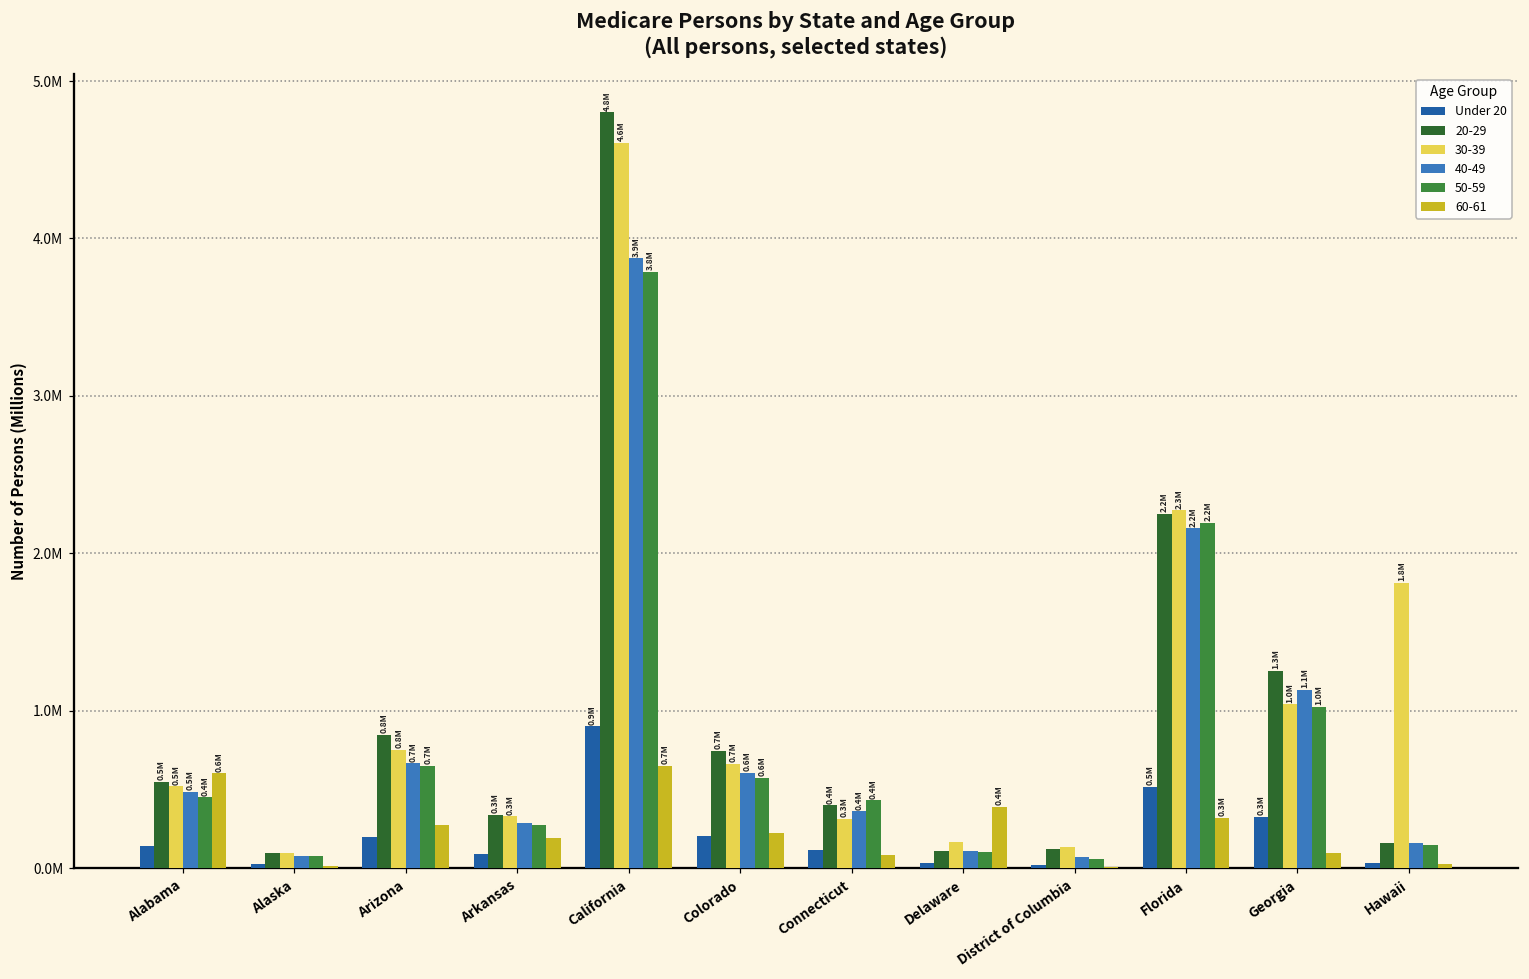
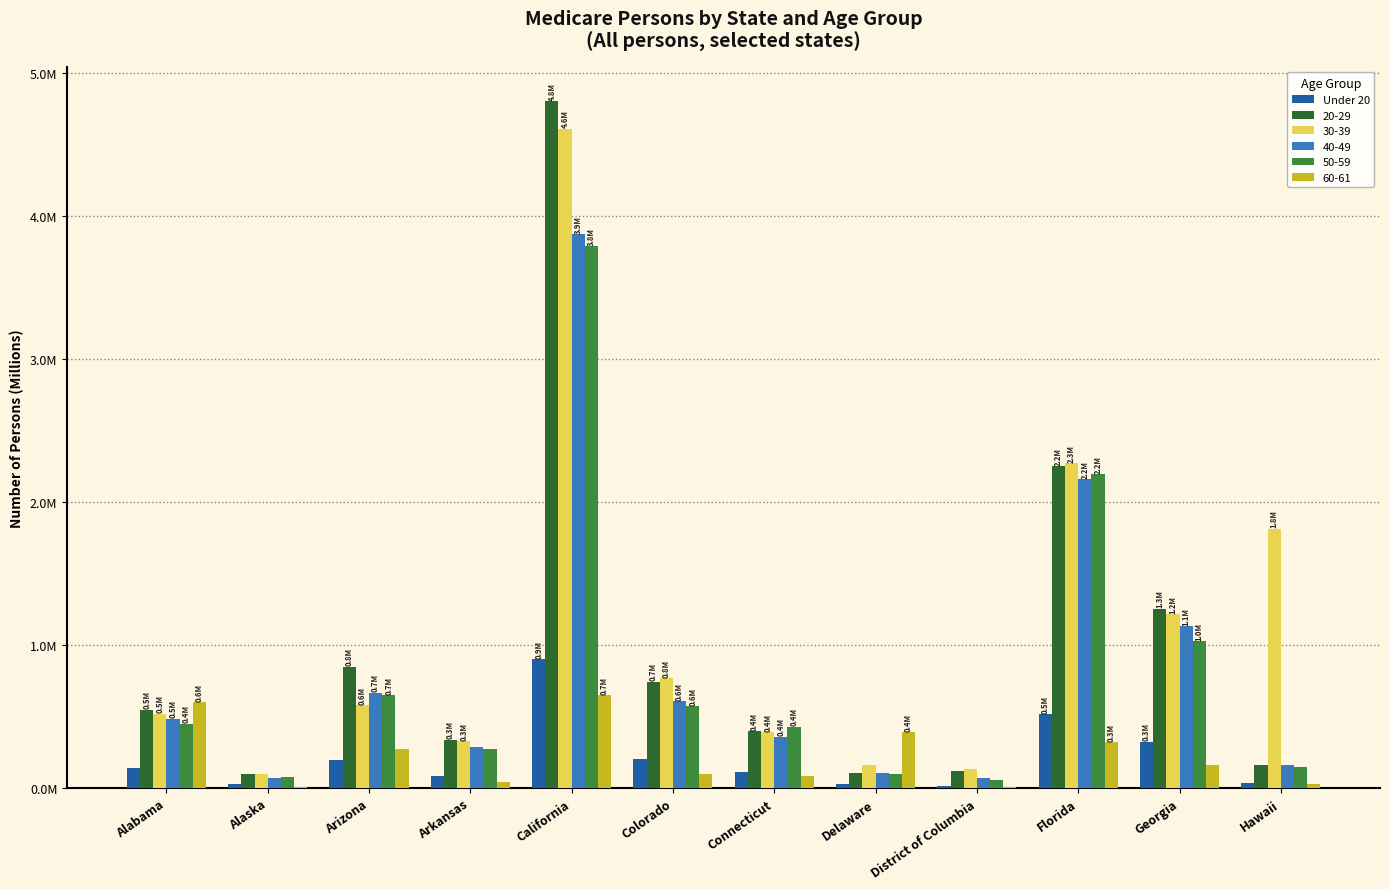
30-39, Arizona: 0.8M -> 0.6M
60-61, Arkansas: 190000 -> 50000
30-39, Colorado: 0.7M -> 0.8M
60-61, Colorado: 220000 -> 100000
30-39, Connecticut: 0.3M -> 0.4M
30-39, Georgia: 1.0M -> 1.2M
60-61, Georgia: 90000 -> 170000
